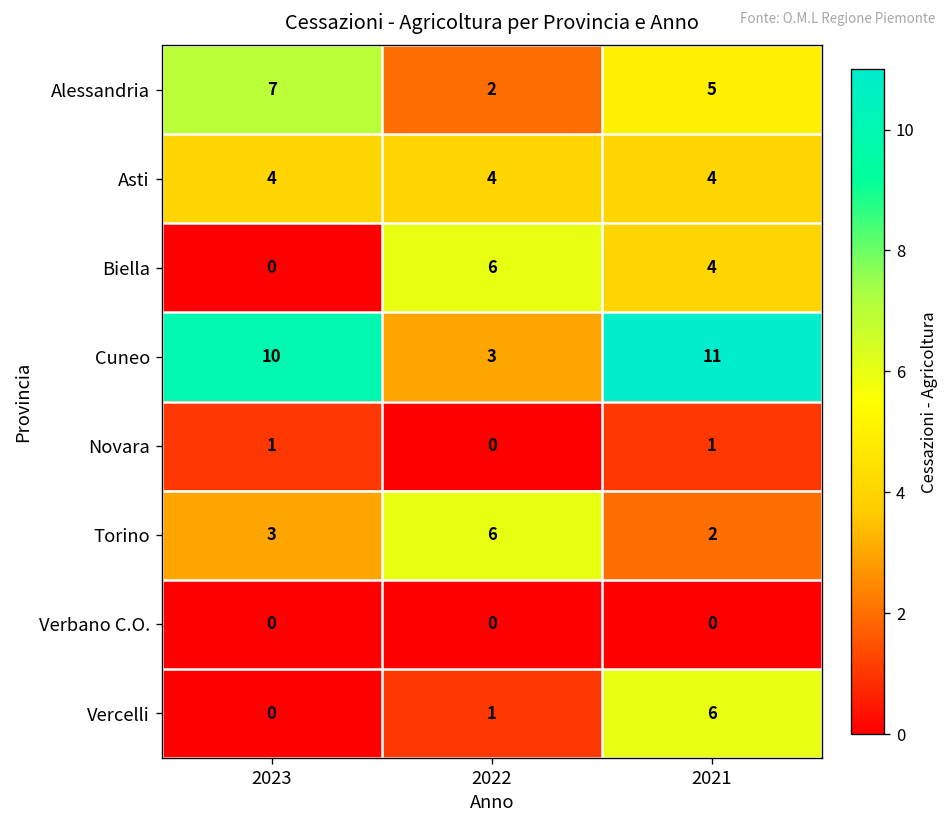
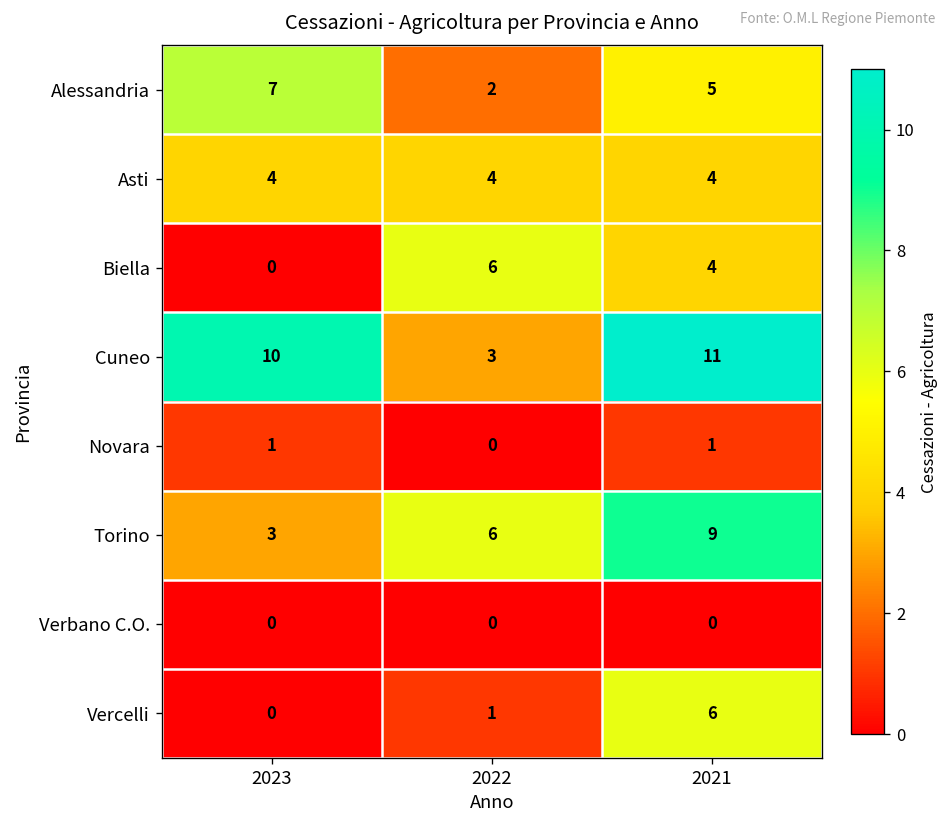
Torino, 2021: 2 -> 9
